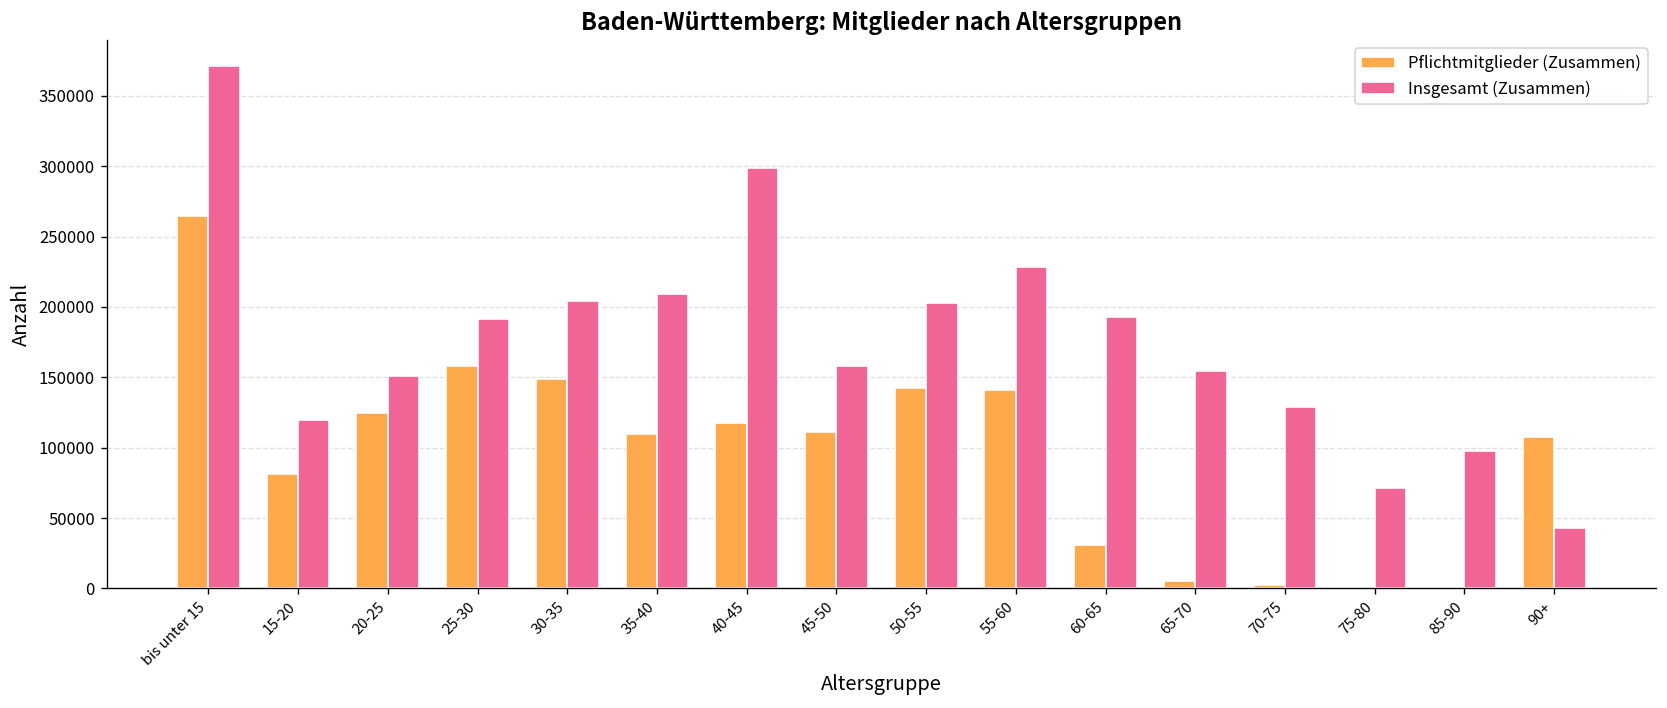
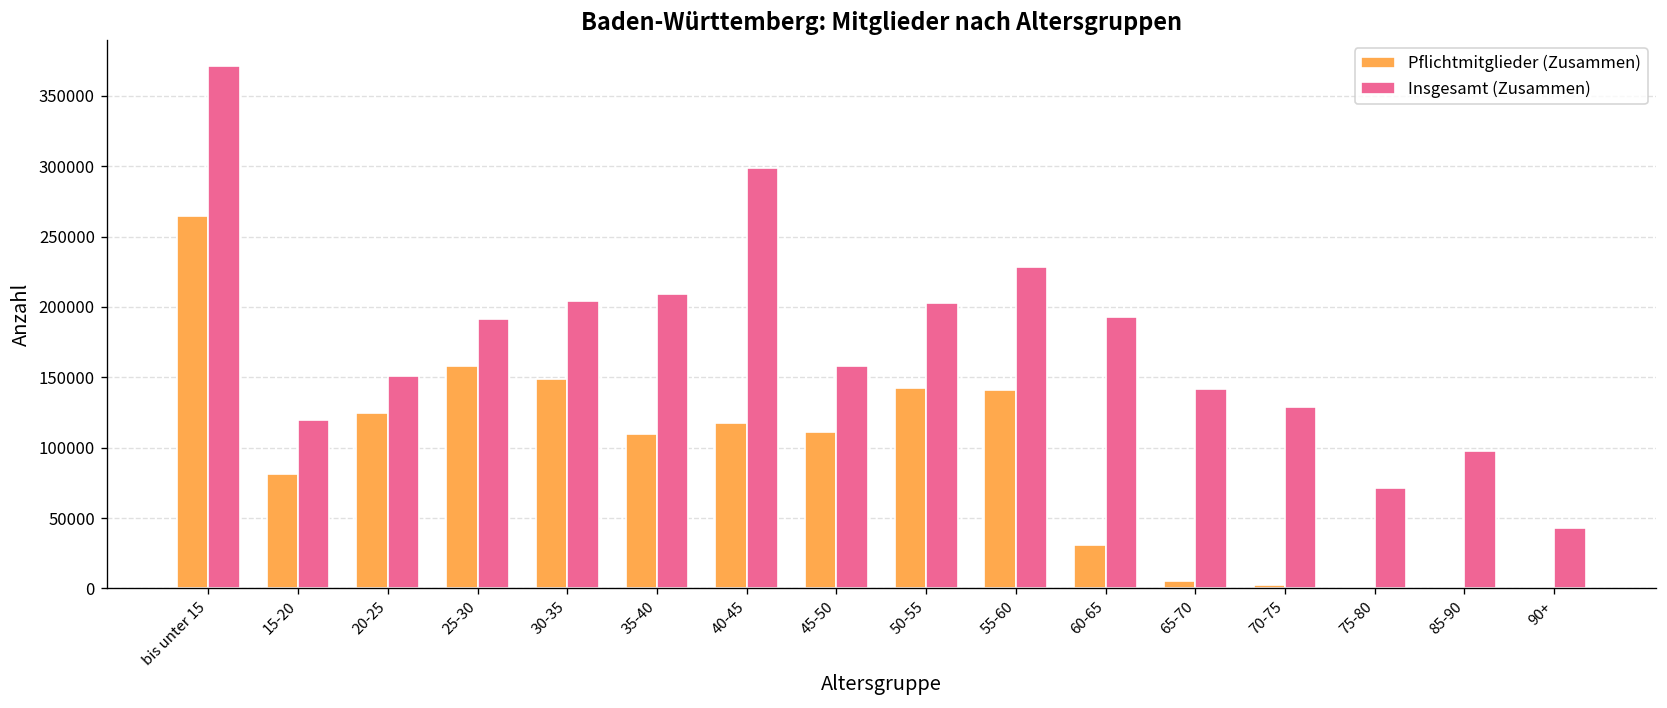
Insgesamt (Zusammen), 65-70: 155000 -> 141000
Pflichtmitglieder (Zusammen), 90+: 108000 -> 0
